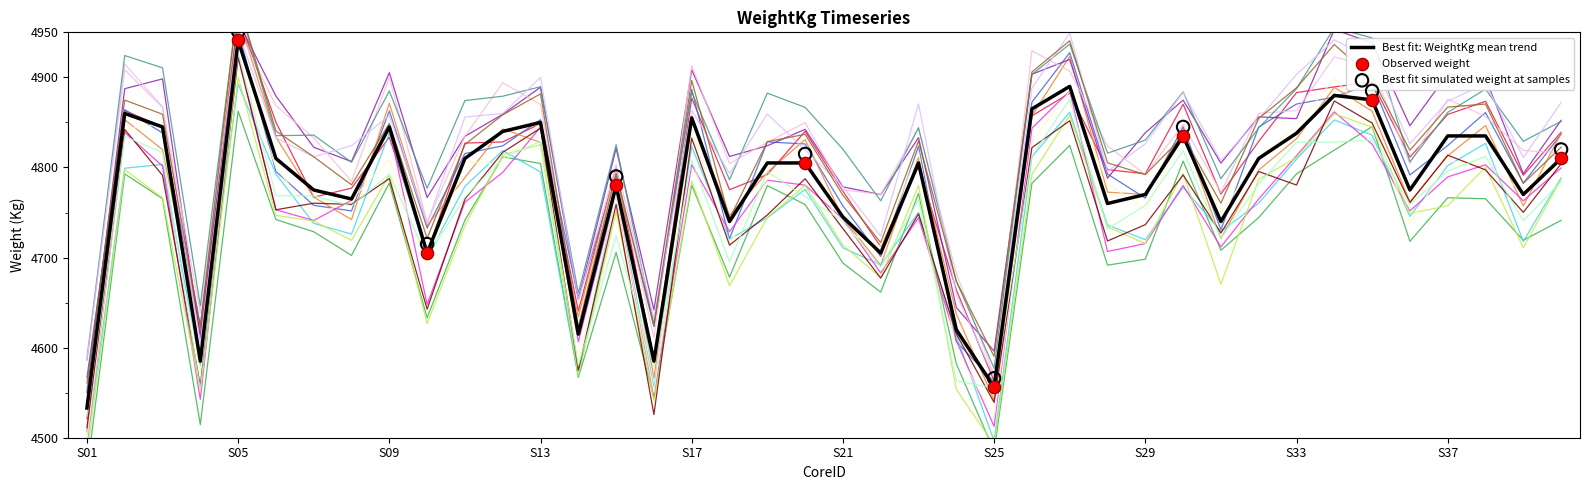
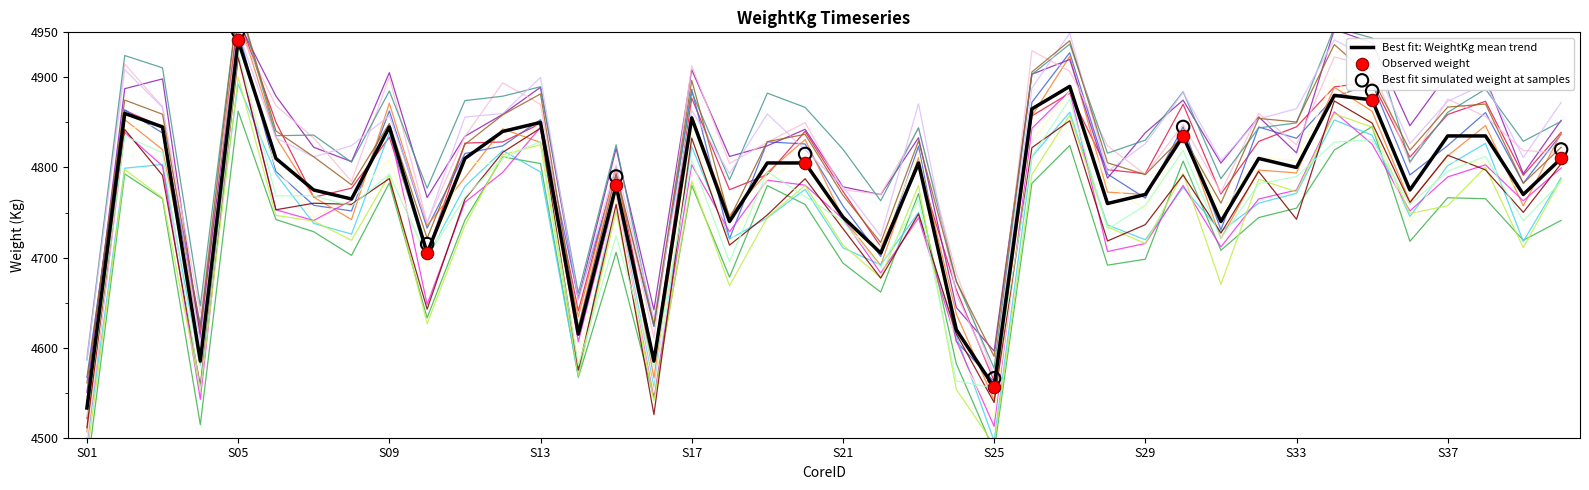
Best fit: WeightKg mean trend, S33: 4840 -> 4800
